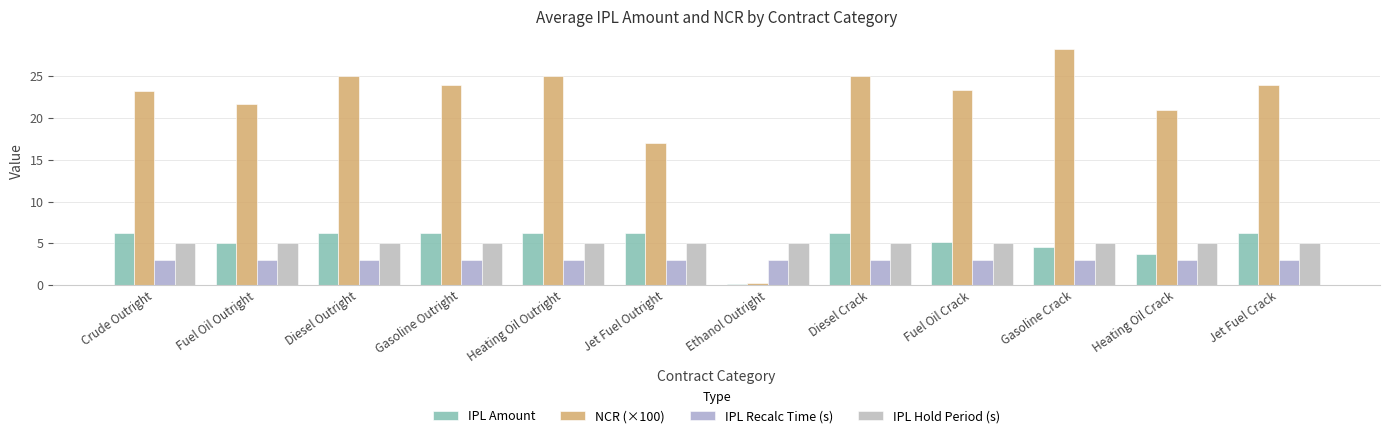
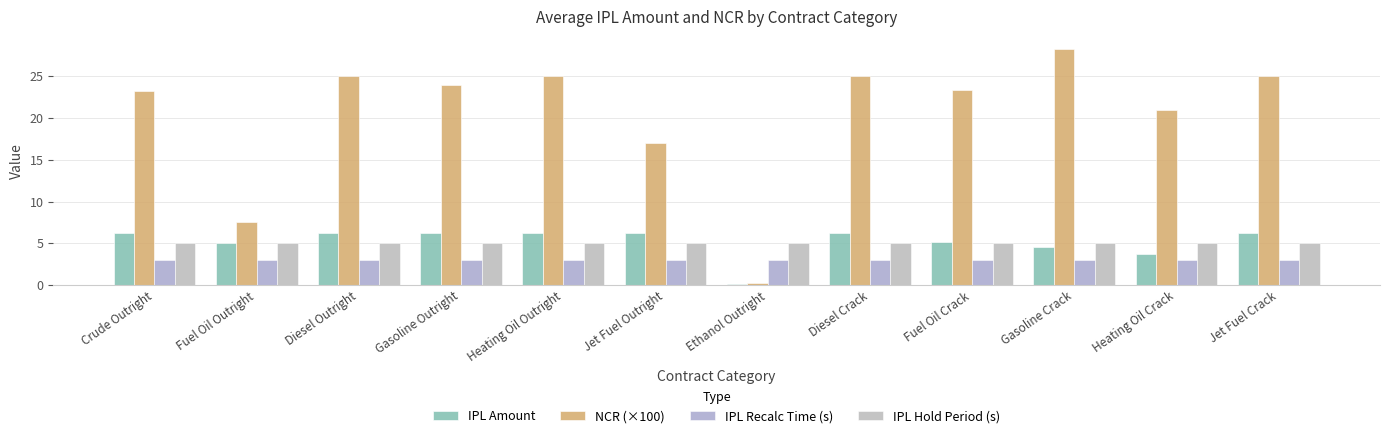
NCR (×100), Fuel Oil Outright: 22 -> 8
NCR (×100), Jet Fuel Crack: 24 -> 25
